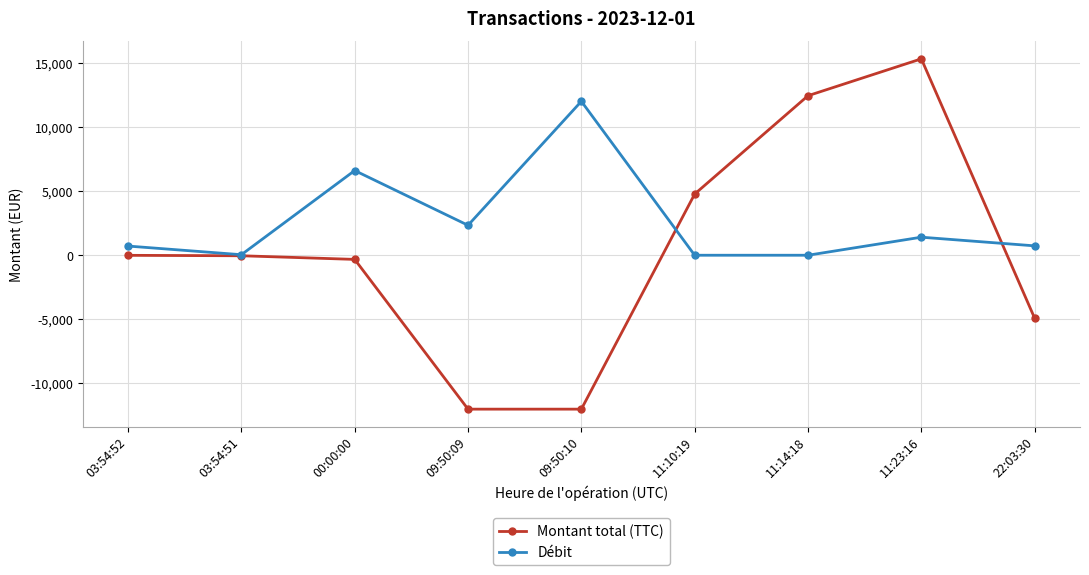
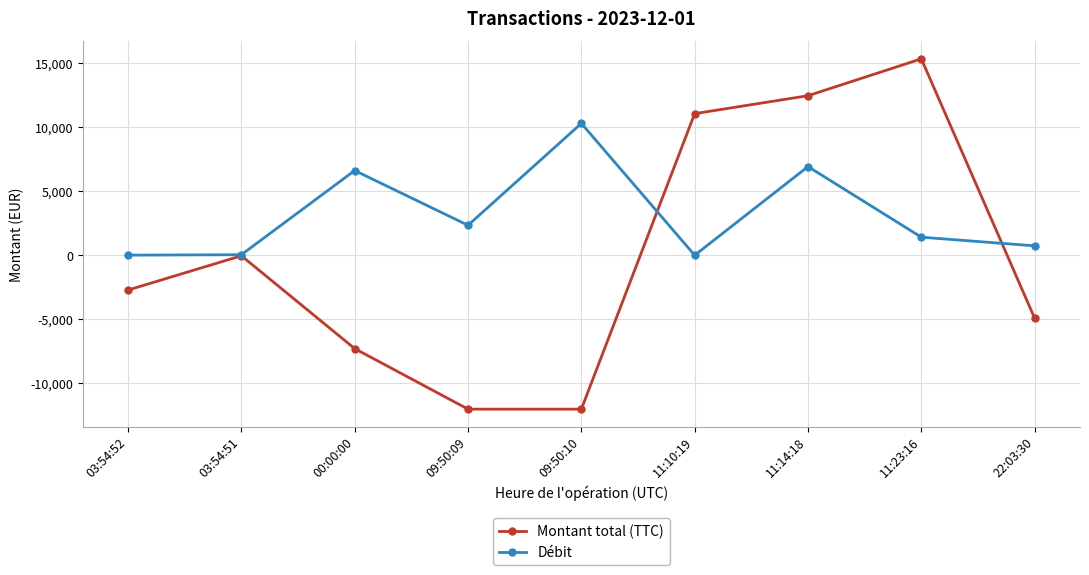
Montant total (TTC), 03:54:52: 0 -> -2,700
Débit, 03:54:52: 700 -> 0
Montant total (TTC), 00:00:00: -300 -> -7,300
Débit, 09:50:10: 12,000 -> 10,300
Montant total (TTC), 11:10:19: 4,800 -> 11,000
Débit, 11:14:18: 0 -> 6,900
